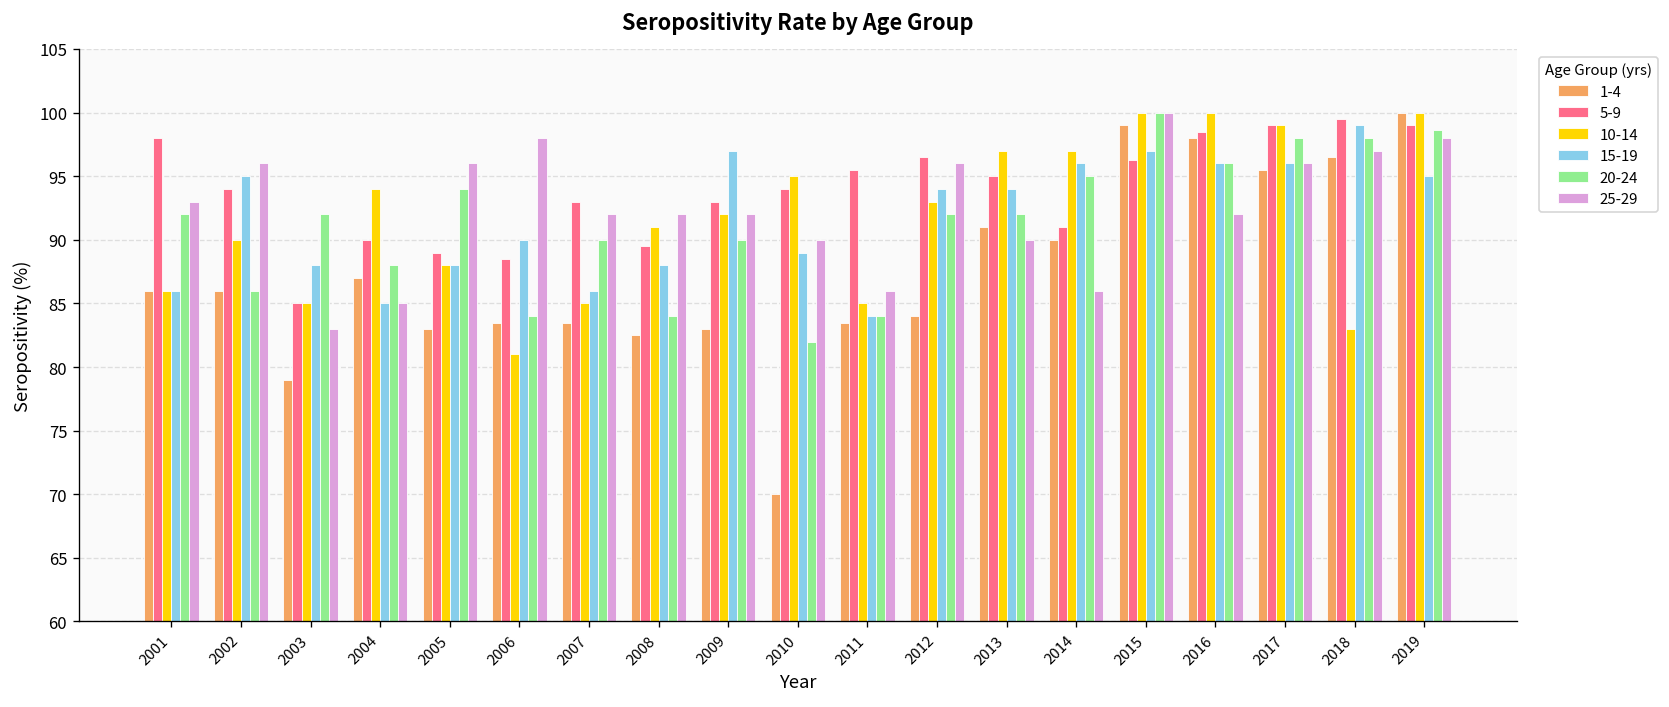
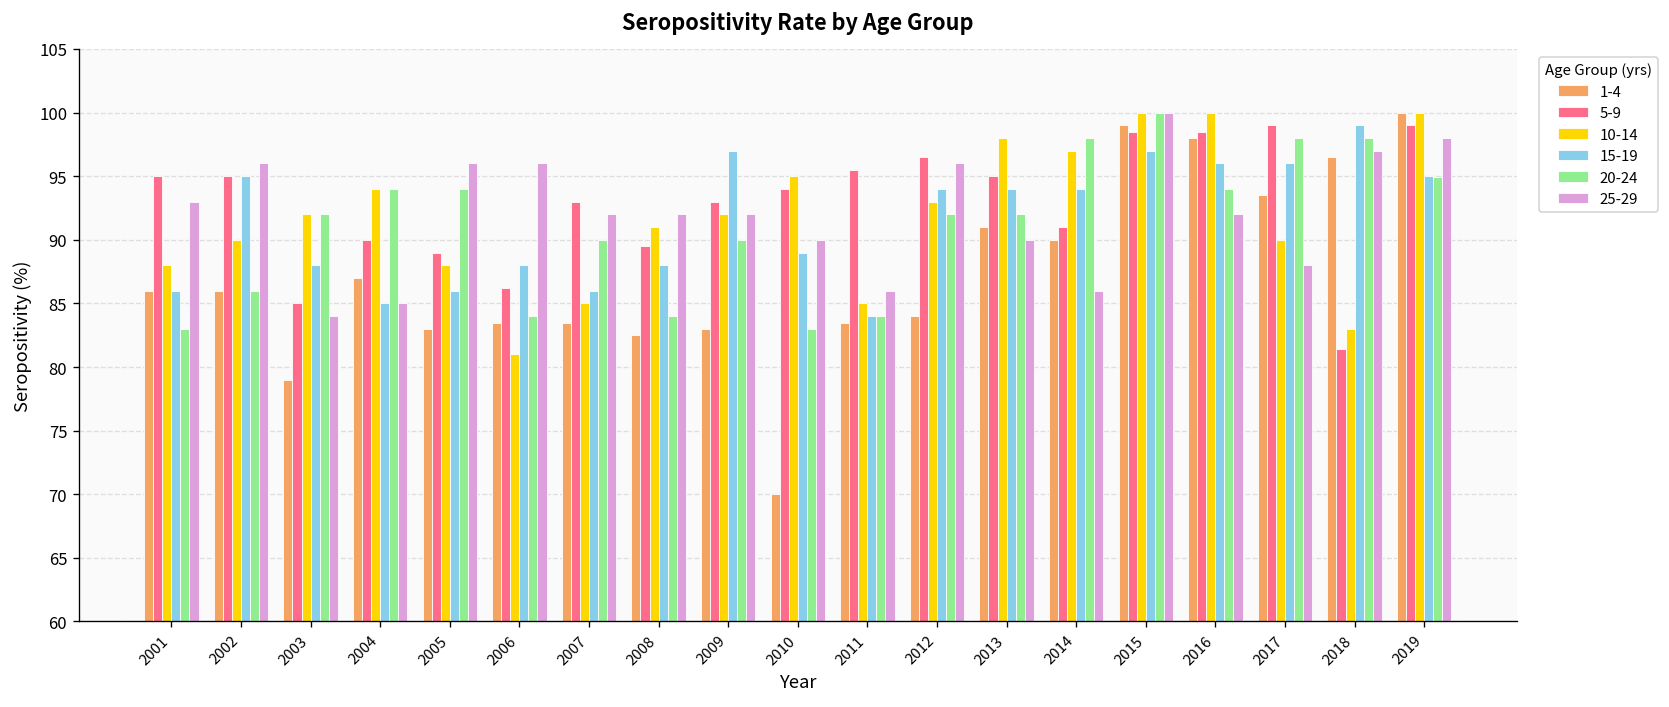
5-9, 2001: 98 -> 95
10-14, 2001: 86 -> 88
20-24, 2001: 92 -> 83
5-9, 2002: 94 -> 95
10-14, 2003: 85 -> 92
25-29, 2003: 83 -> 84
20-24, 2004: 88 -> 94
15-19, 2005: 88 -> 86
5-9, 2006: 88.5 -> 86.2
15-19, 2006: 90 -> 88
25-29, 2006: 98 -> 96
20-24, 2010: 82 -> 83
10-14, 2013: 97 -> 98
15-19, 2014: 96 -> 94
20-24, 2014: 95 -> 98
5-9, 2015: 96.3 -> 98.5
20-24, 2016: 96 -> 94
1-4, 2017: 95.5 -> 93.5
10-14, 2017: 99 -> 90
25-29, 2017: 96 -> 88
5-9, 2018: 99.5 -> 81.4
20-24, 2019: 98.6 -> 94.9
